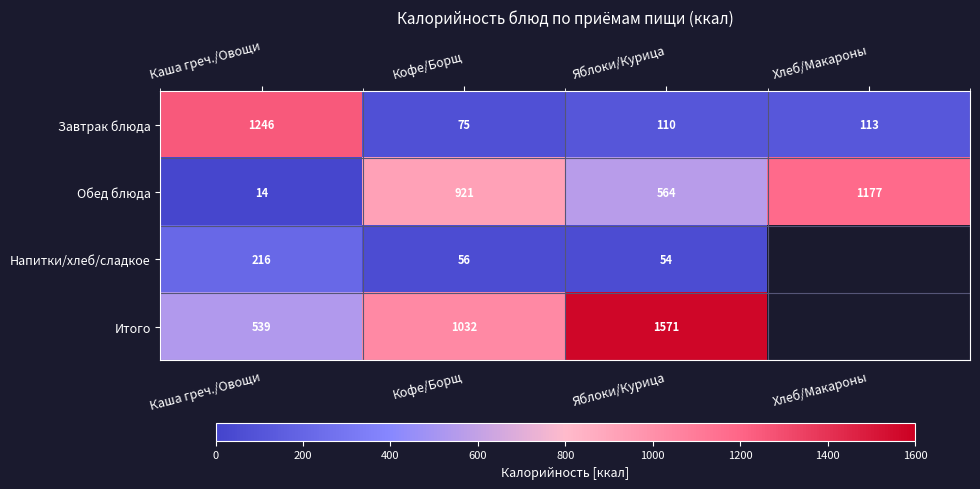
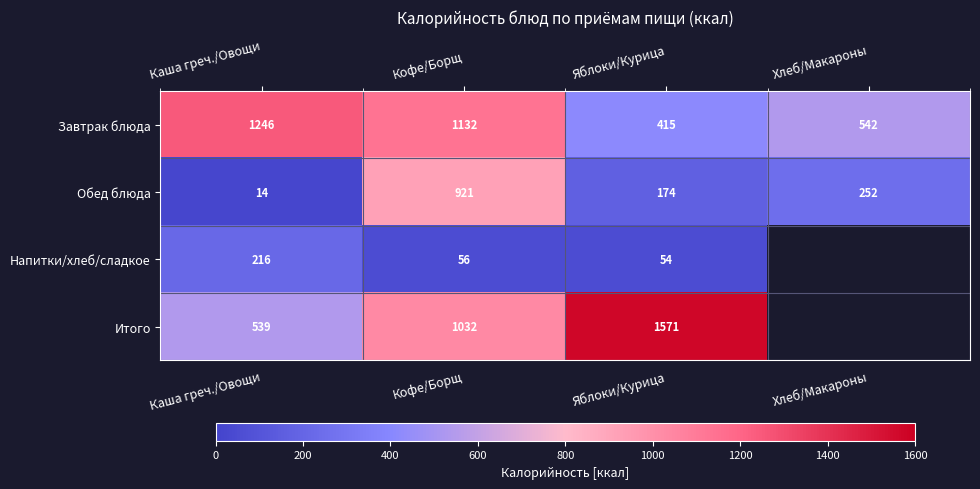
Завтрак блюда, Кофе/Борщ: 75 -> 1132
Завтрак блюда, Яблоки/Курица: 110 -> 415
Завтрак блюда, Хлеб/Макароны: 113 -> 542
Обед блюда, Яблоки/Курица: 564 -> 174
Обед блюда, Хлеб/Макароны: 1177 -> 252
